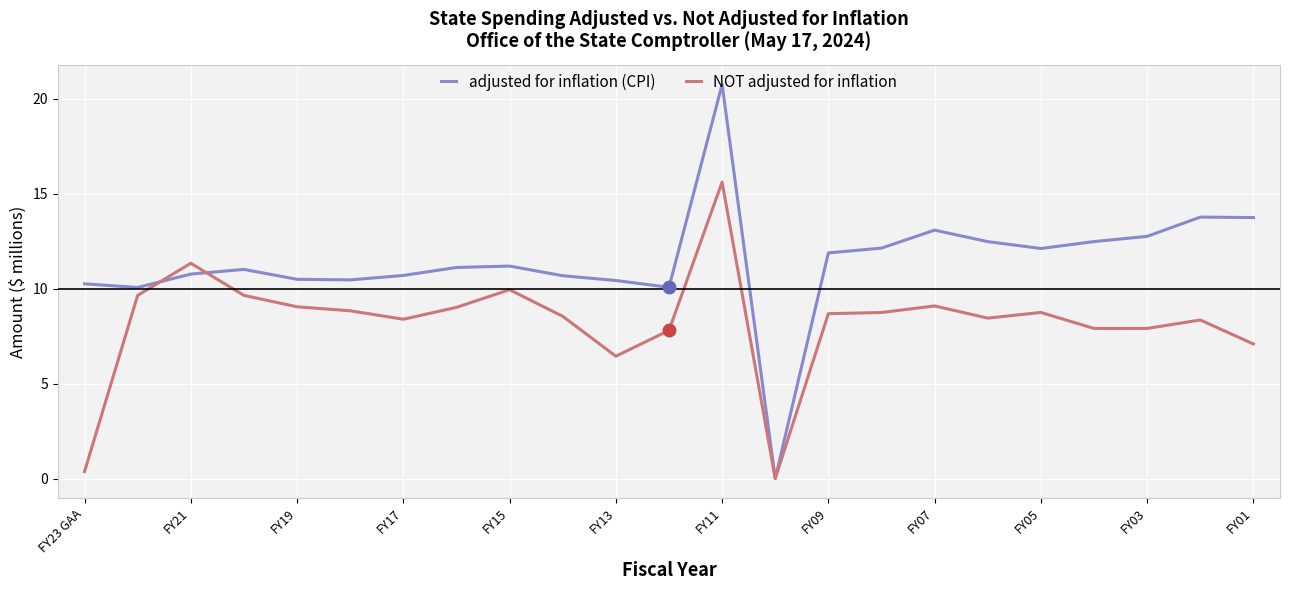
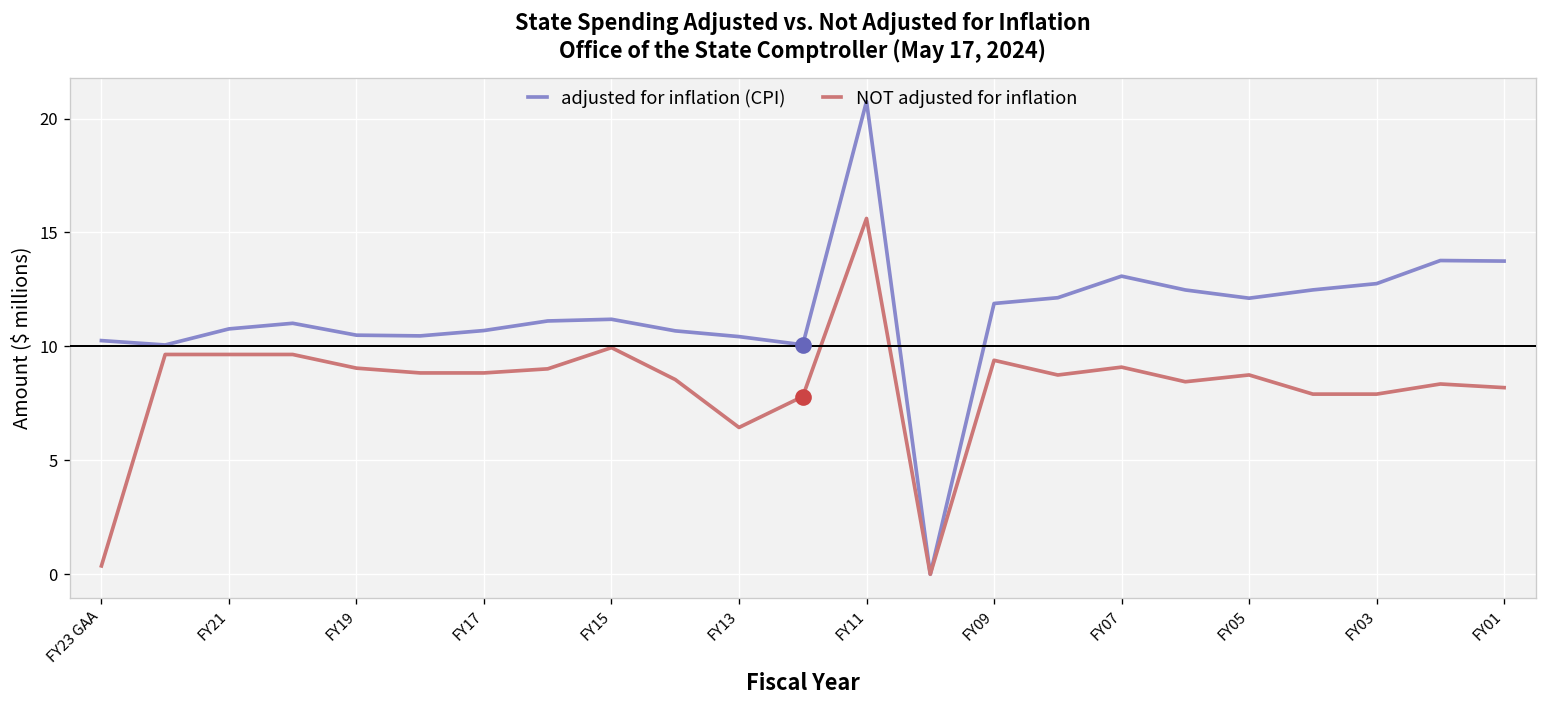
NOT adjusted for inflation, FY21: 11.3 -> 9.6
NOT adjusted for inflation, FY17: 8.4 -> 8.8
NOT adjusted for inflation, FY09: 8.7 -> 9.4
NOT adjusted for inflation, FY01: 7.1 -> 8.2
